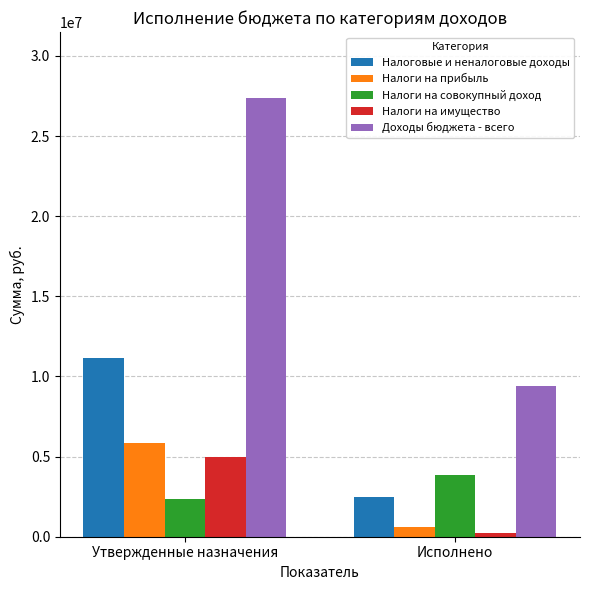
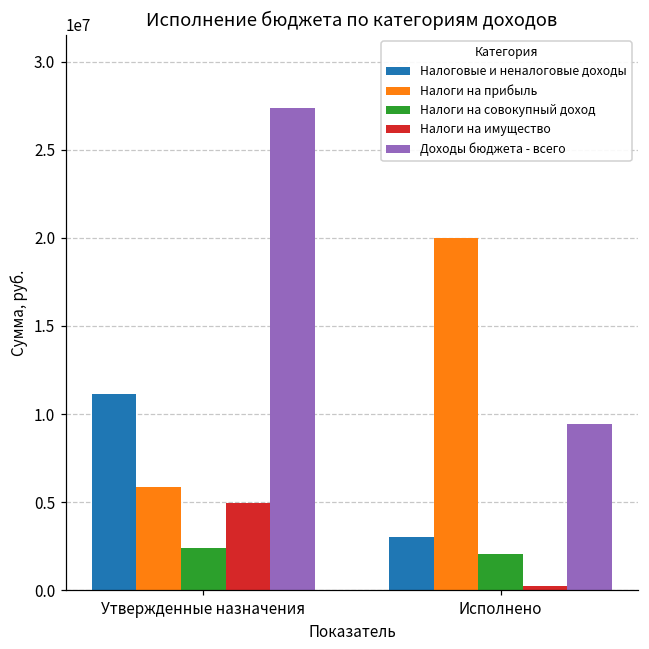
Налоговые и неналоговые доходы, Исполнено: 2500000 -> 3000000
Налоги на прибыль, Исполнено: 600000 -> 20000000
Налоги на совокупный доход, Исполнено: 3800000 -> 2100000
